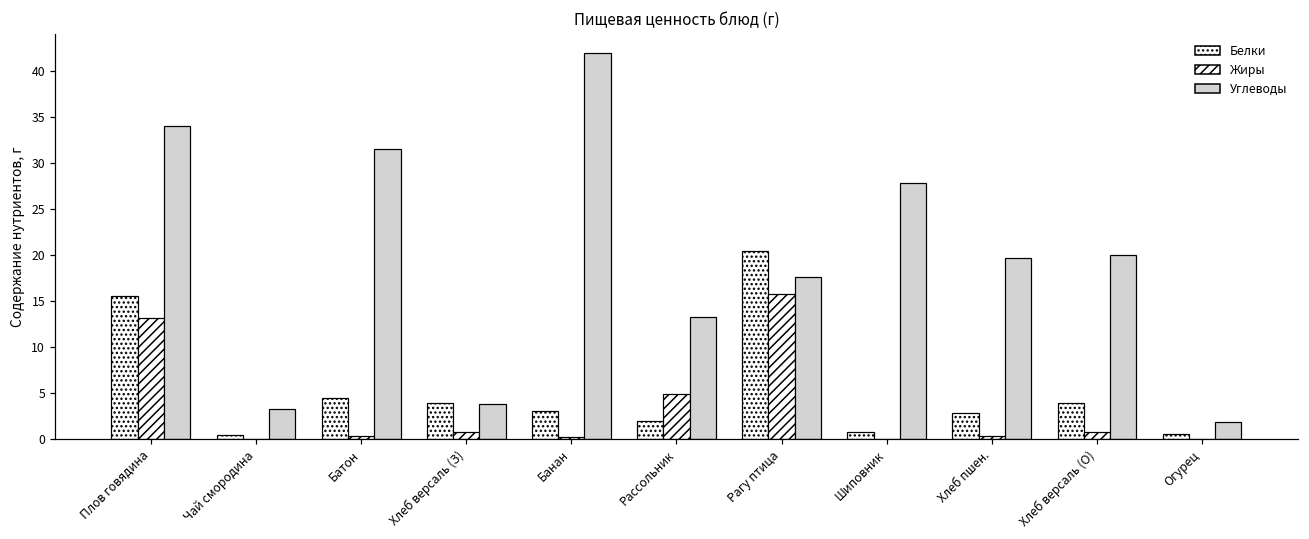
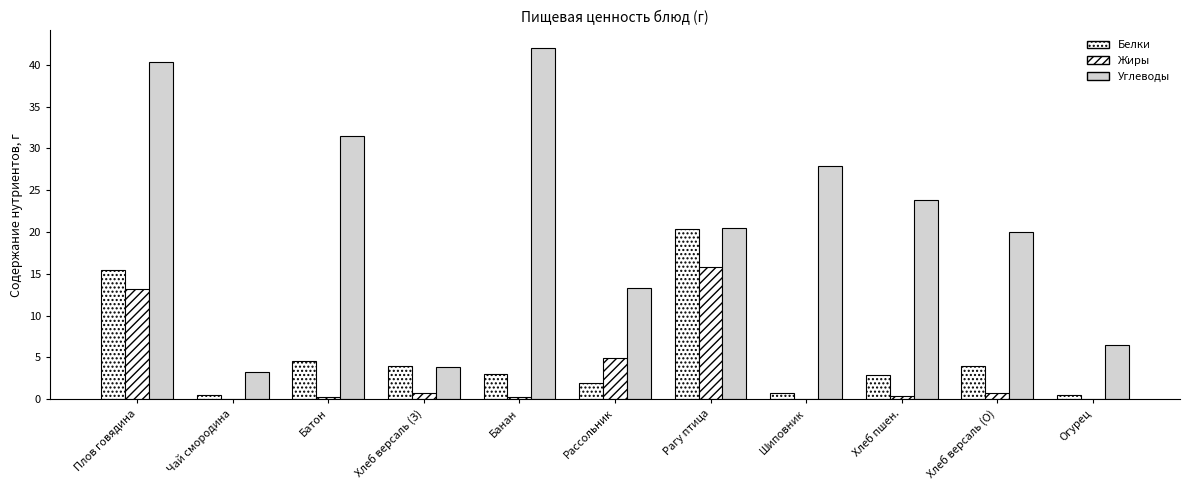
Углеводы, Плов говядина: 34 -> 40
Углеводы, Рагу птица: 18 -> 21
Углеводы, Хлеб пшен.: 20 -> 24
Углеводы, Огурец: 2 -> 7
